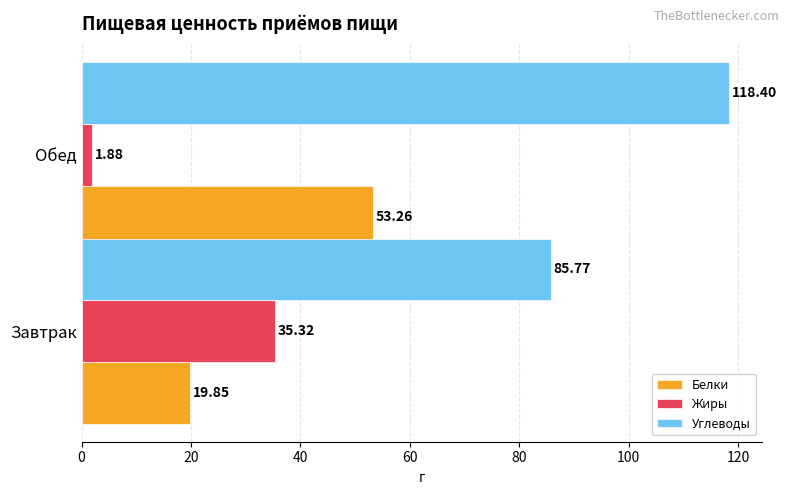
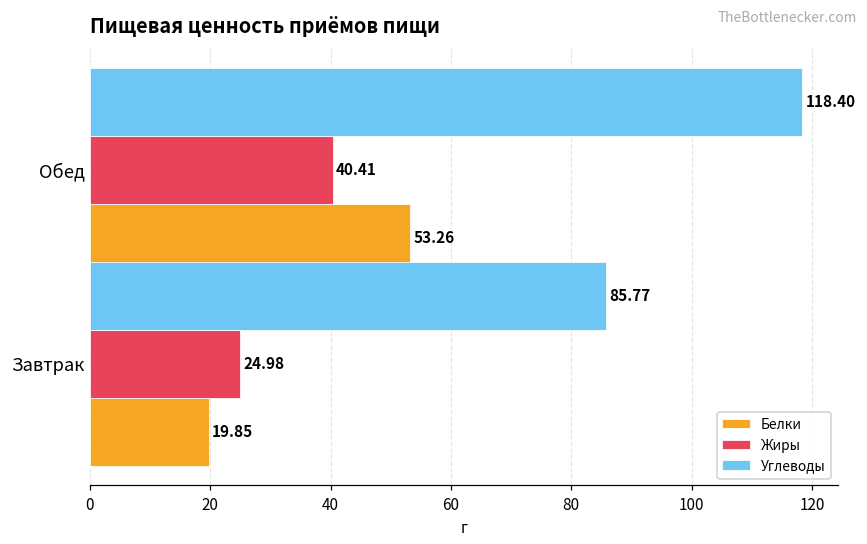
Жиры, Обед: 1.88 -> 40.41
Жиры, Завтрак: 35.32 -> 24.98
